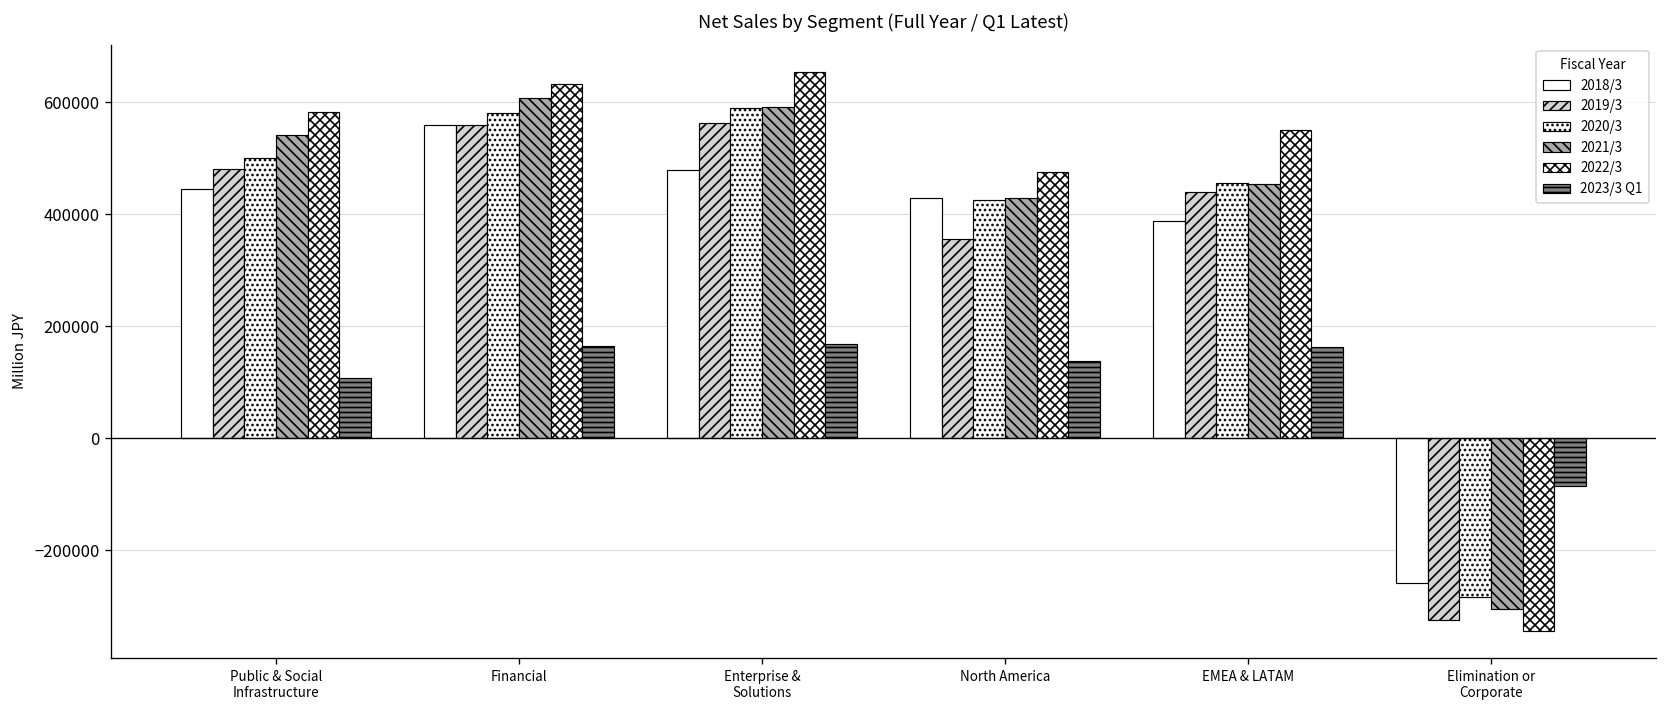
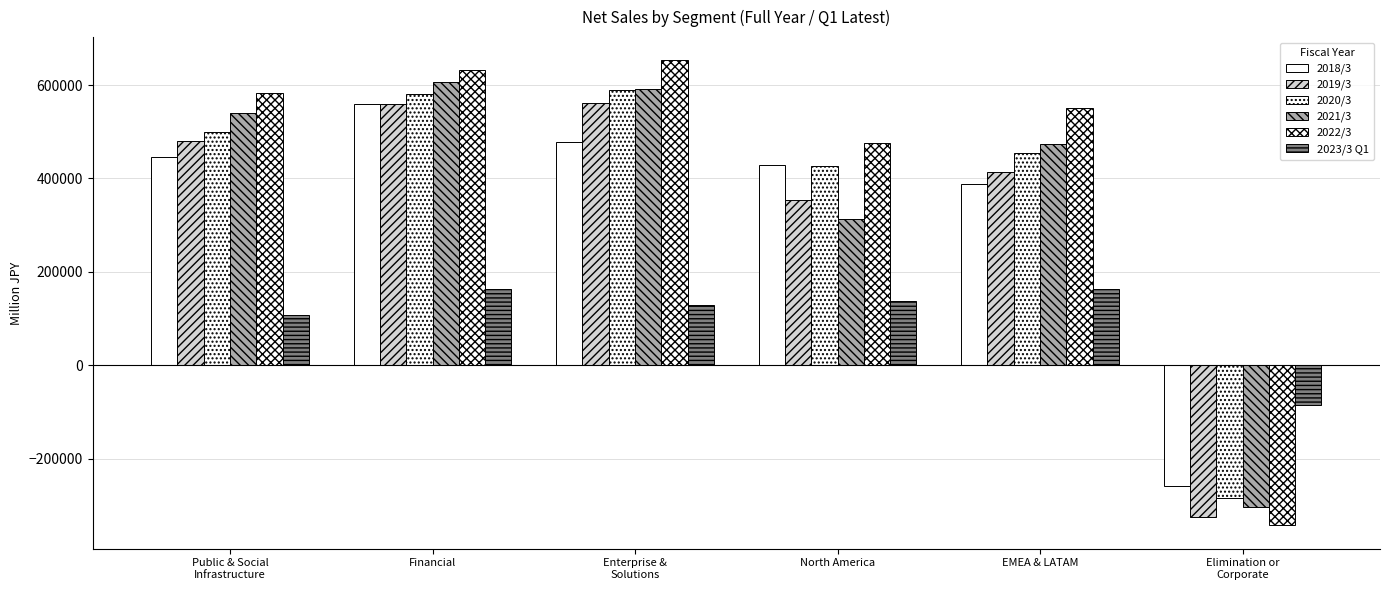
2023/3 Q1, Enterprise & Solutions: 170000 -> 130000
2021/3, North America: 430000 -> 310000
2019/3, EMEA & LATAM: 440000 -> 410000
2021/3, EMEA & LATAM: 450000 -> 470000
